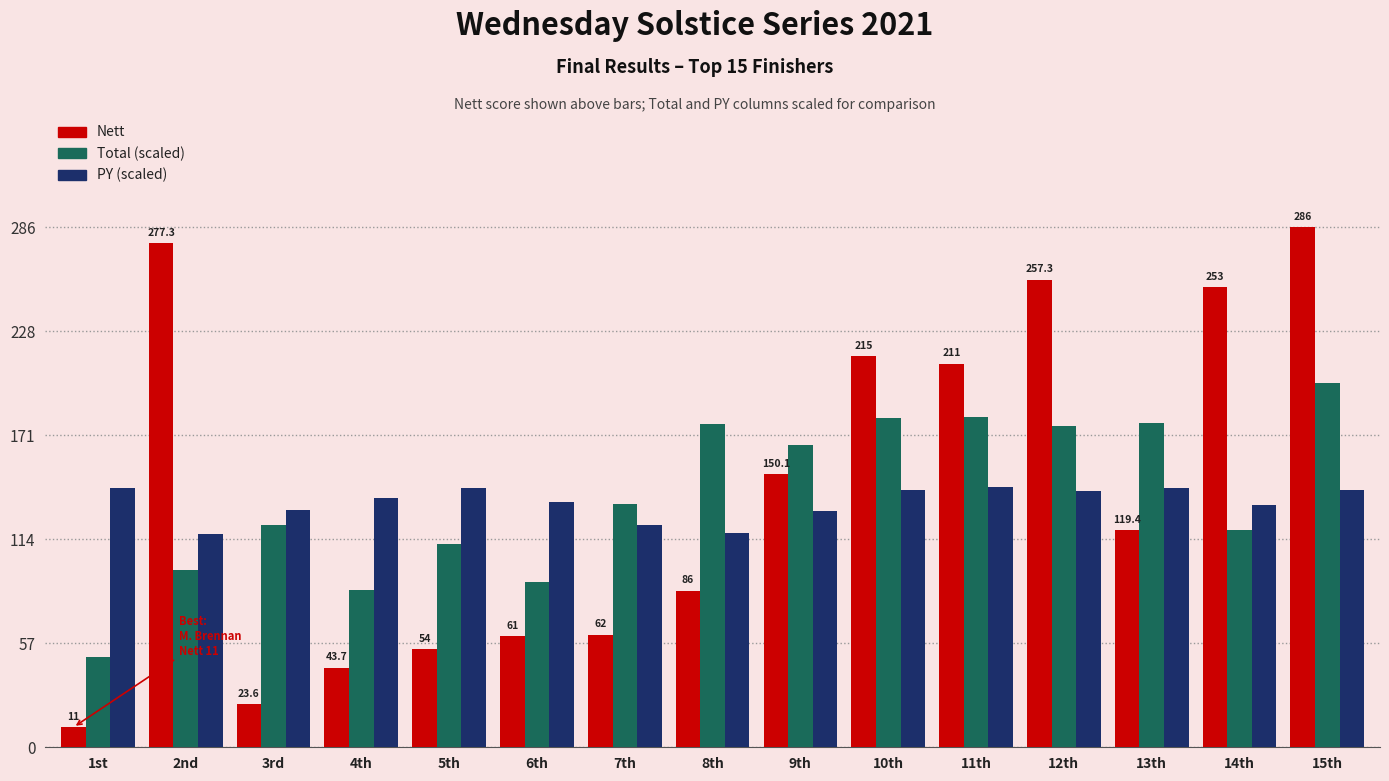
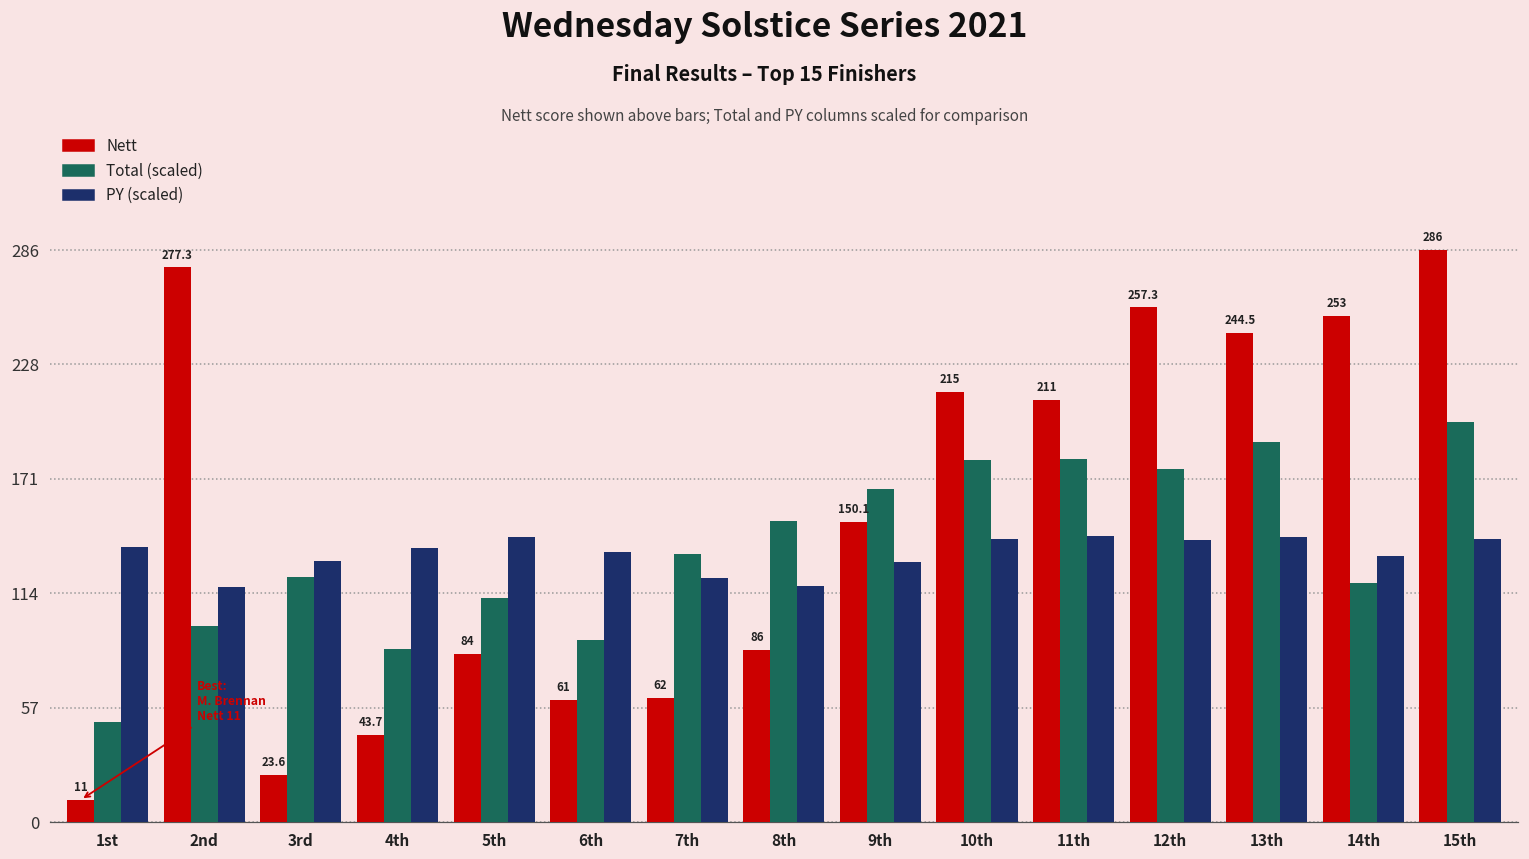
PY (scaled), 1st: 142 -> 138
Nett, 5th: 54 -> 84
Total (scaled), 8th: 178 -> 151
Nett, 13th: 119.4 -> 244.5
Total (scaled), 13th: 178 -> 190
